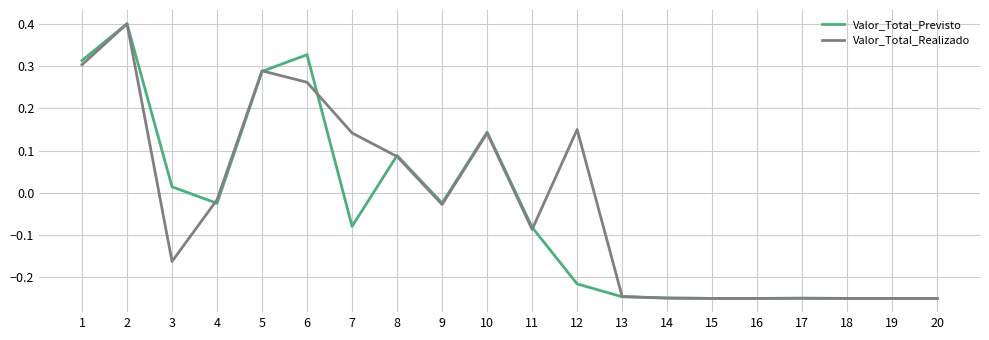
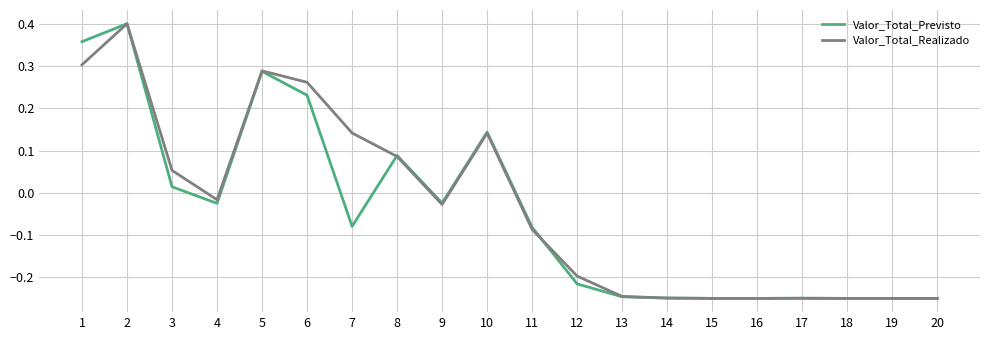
Valor_Total_Previsto, 1: 0.31 -> 0.36
Valor_Total_Realizado, 3: -0.16 -> 0.05
Valor_Total_Previsto, 6: 0.33 -> 0.23
Valor_Total_Realizado, 12: 0.15 -> -0.20
